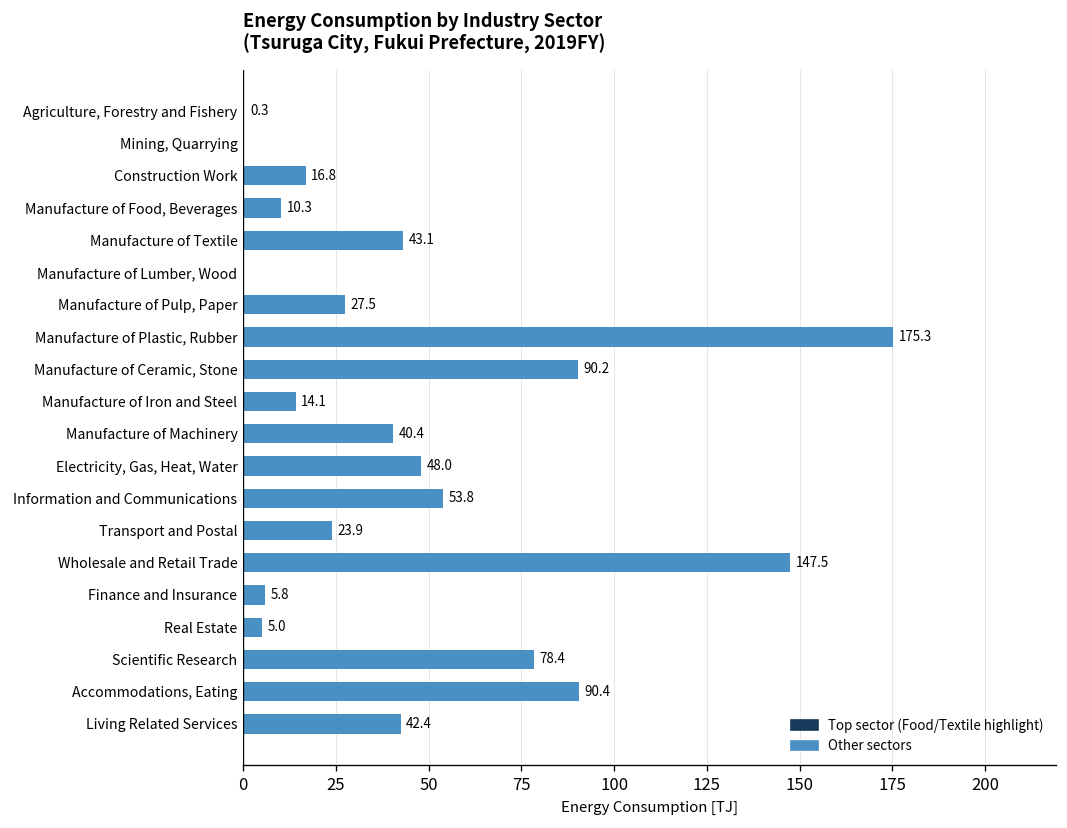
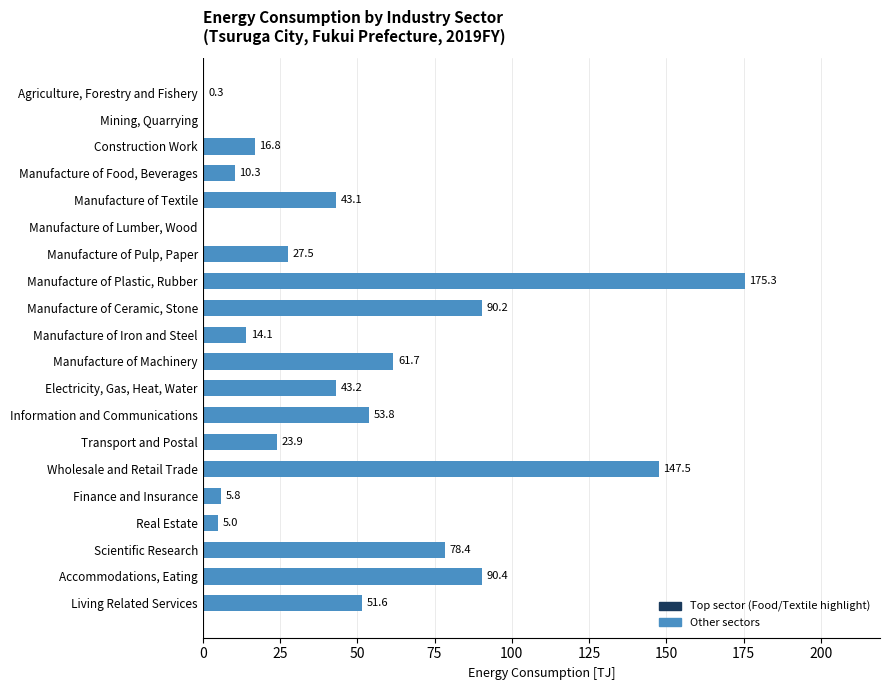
Manufacture of Machinery: 40.4 -> 61.7
Electricity, Gas, Heat, Water: 48.0 -> 43.2
Living Related Services: 42.4 -> 51.6
